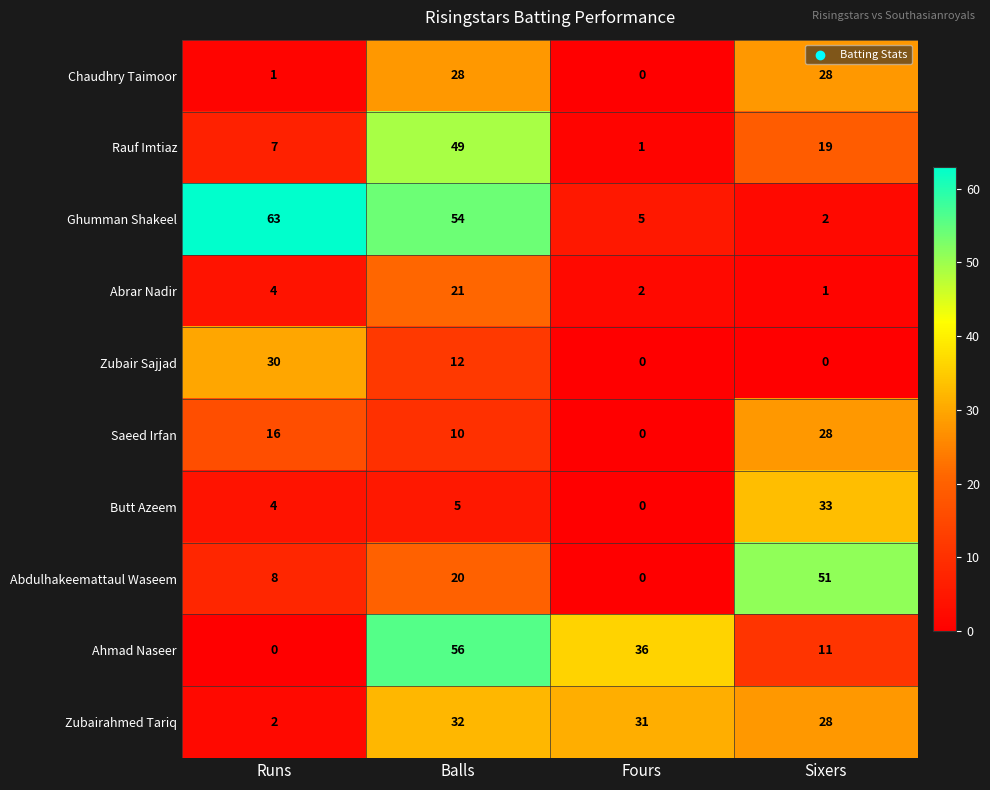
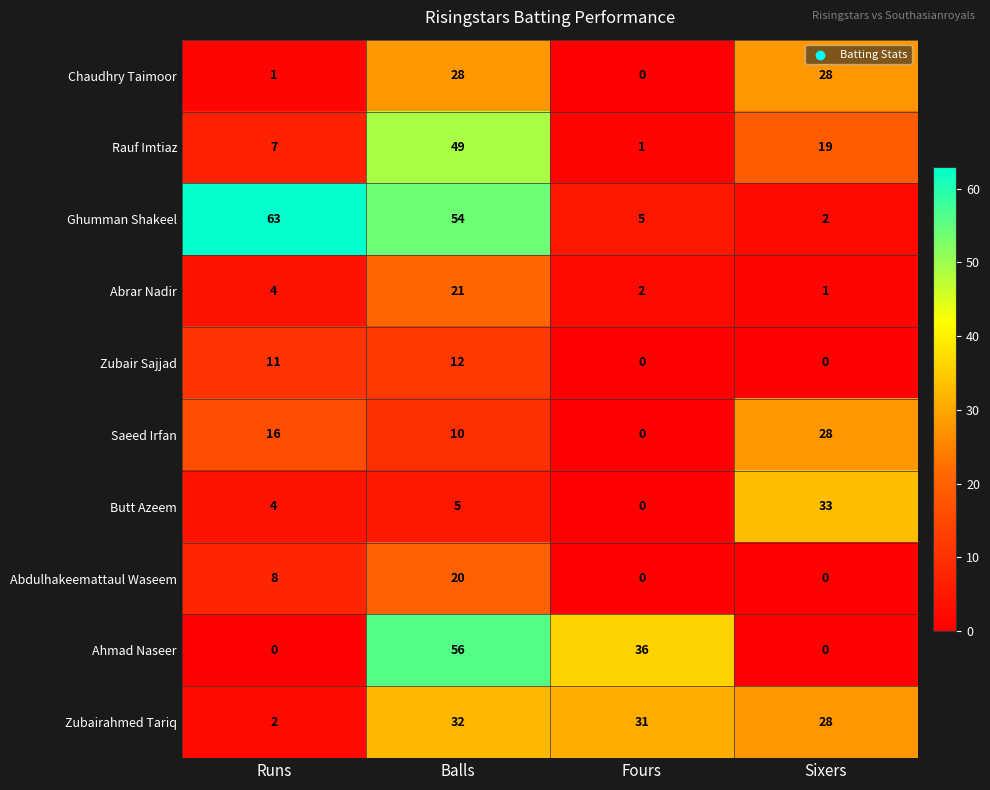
Zubair Sajjad, Runs: 30 -> 11
Abdulhakeemattaul Waseem, Sixers: 51 -> 0
Ahmad Naseer, Sixers: 11 -> 0
